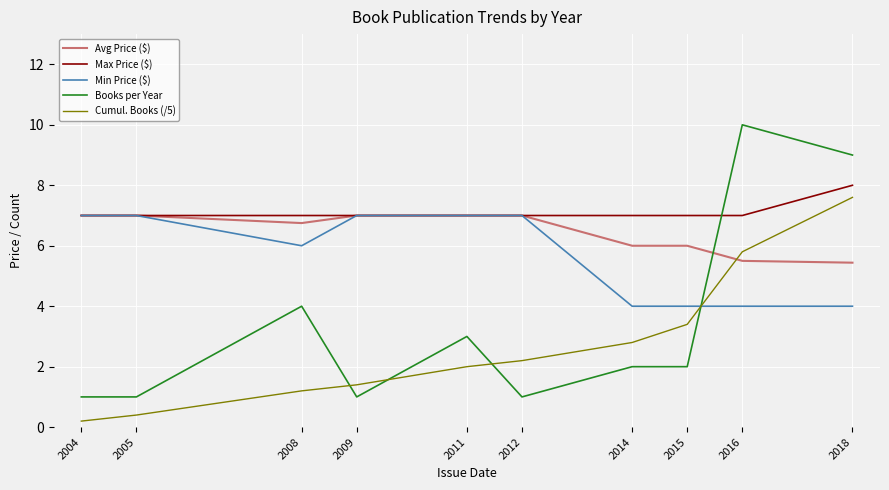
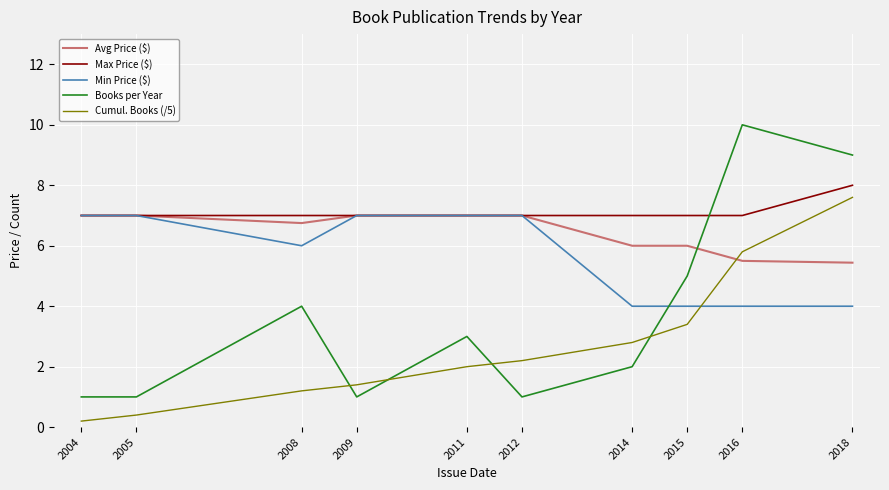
Books per Year, 2015: 2 -> 5
